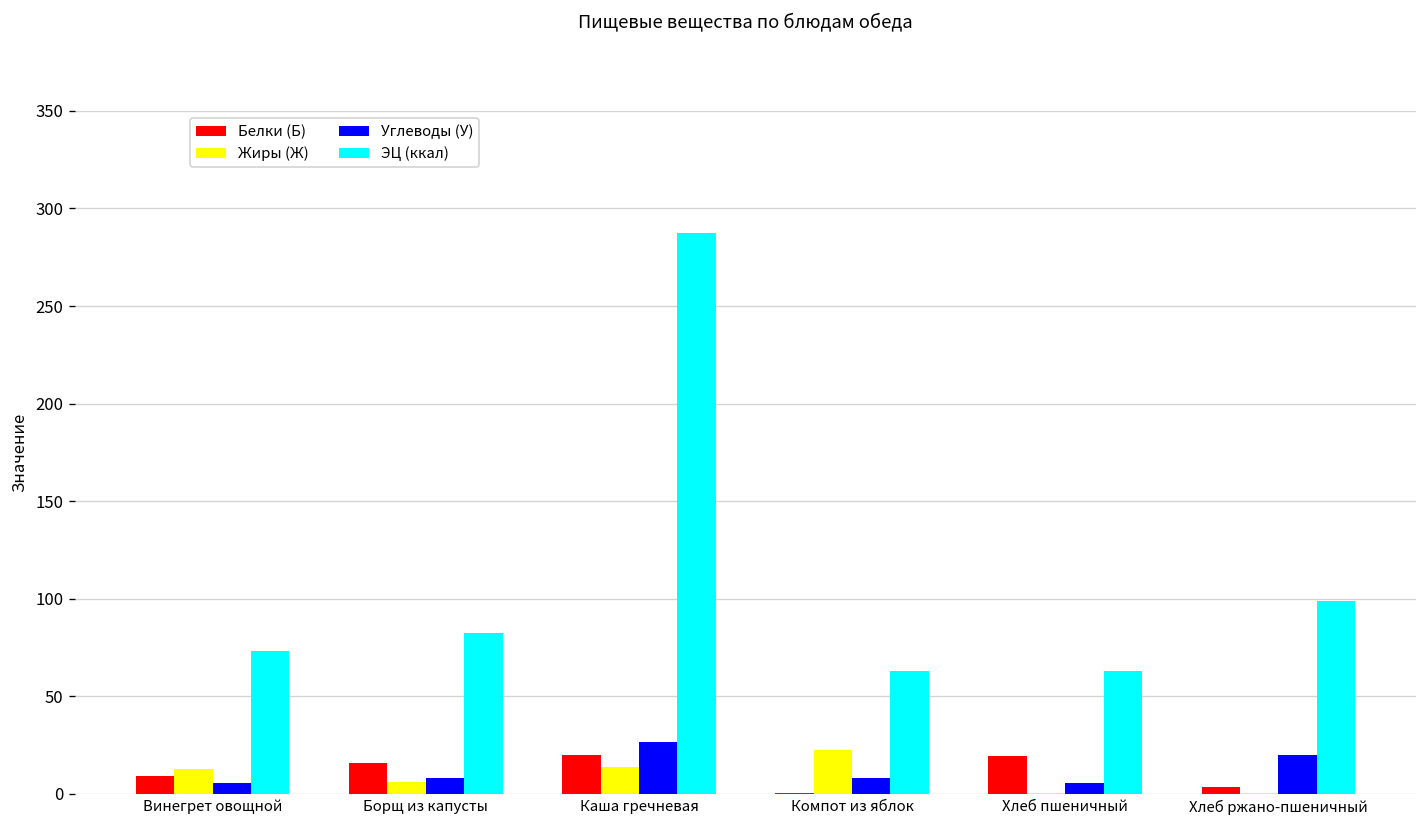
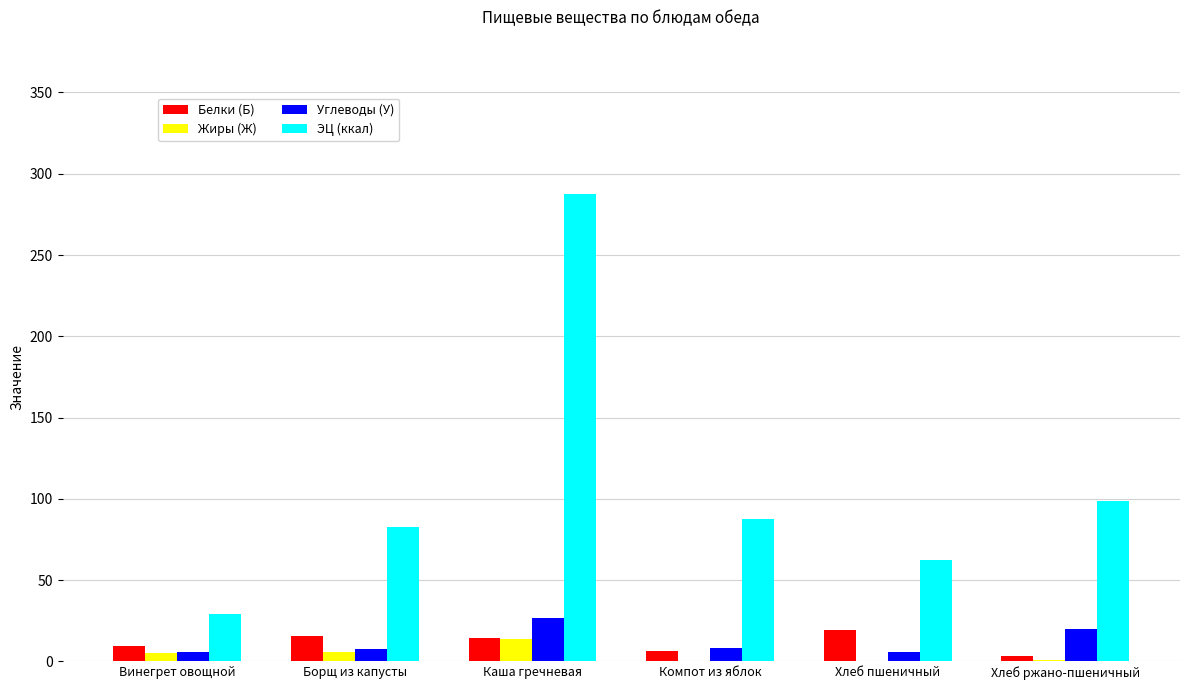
Жиры (Ж), Винегрет овощной: 13 -> 5
ЭЦ (ккал), Винегрет овощной: 73 -> 29
Белки (Б), Каша гречневая: 20 -> 15
Белки (Б), Компот из яблок: 0 -> 6
Жиры (Ж), Компот из яблок: 23 -> 0
ЭЦ (ккал), Компот из яблок: 63 -> 88
